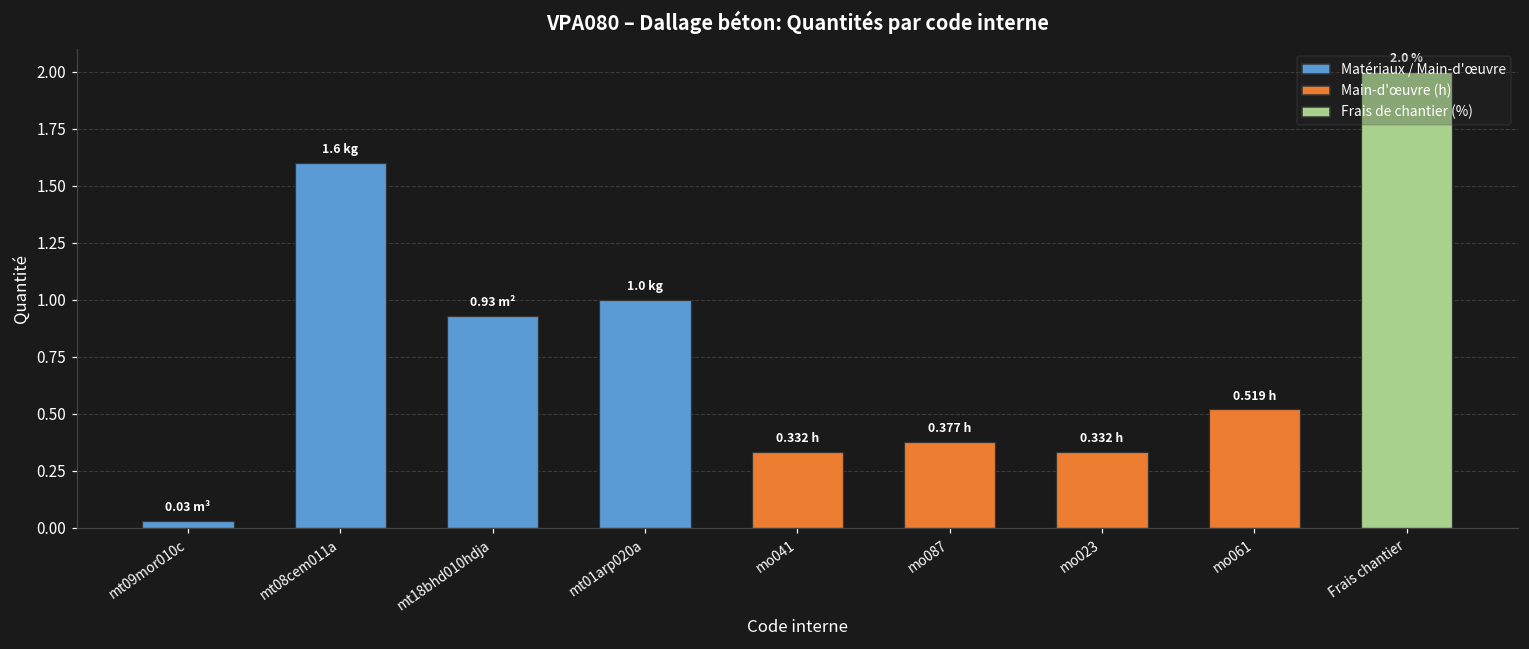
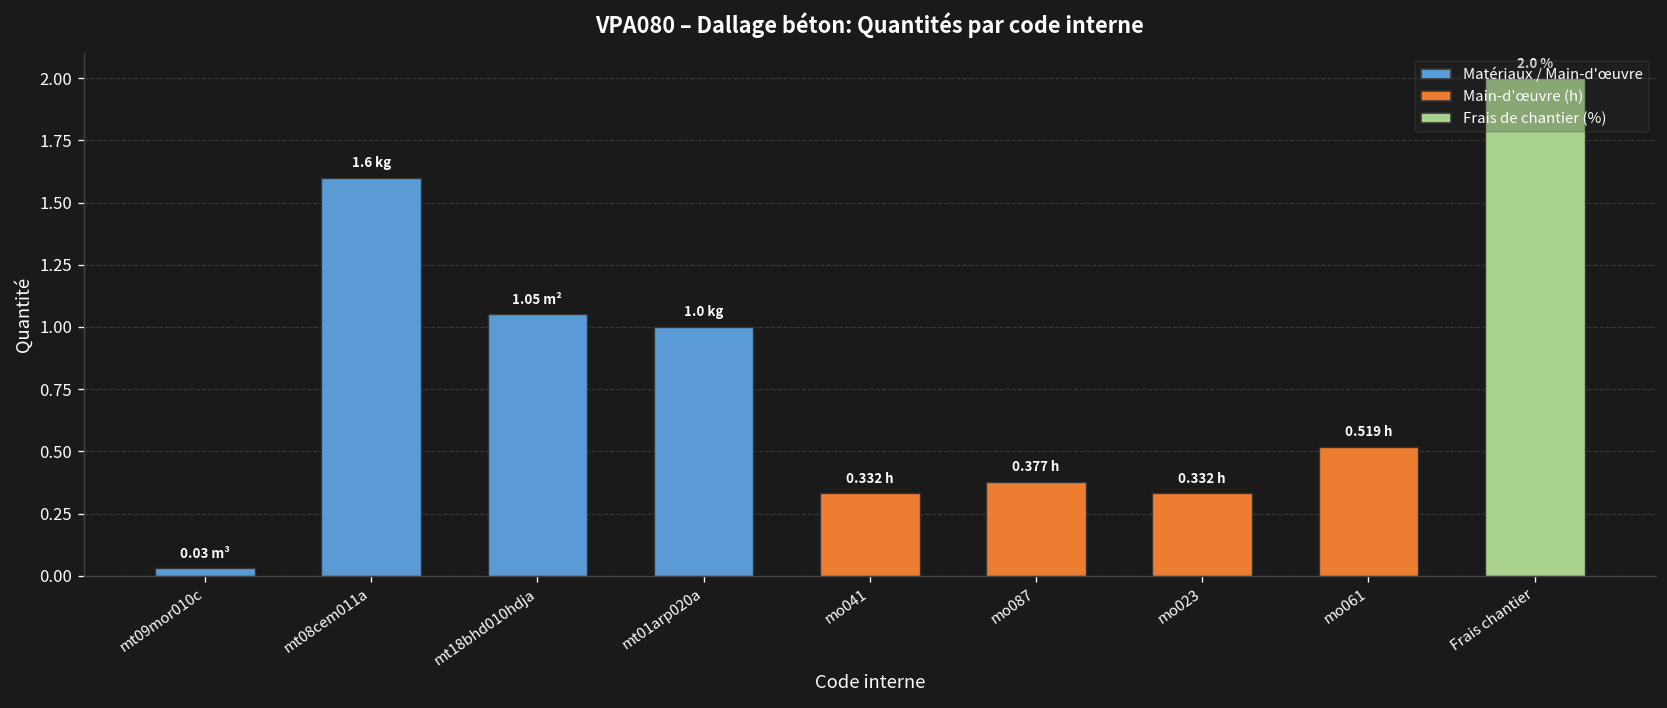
mt18bhd010hdja: 0.93 -> 1.05
